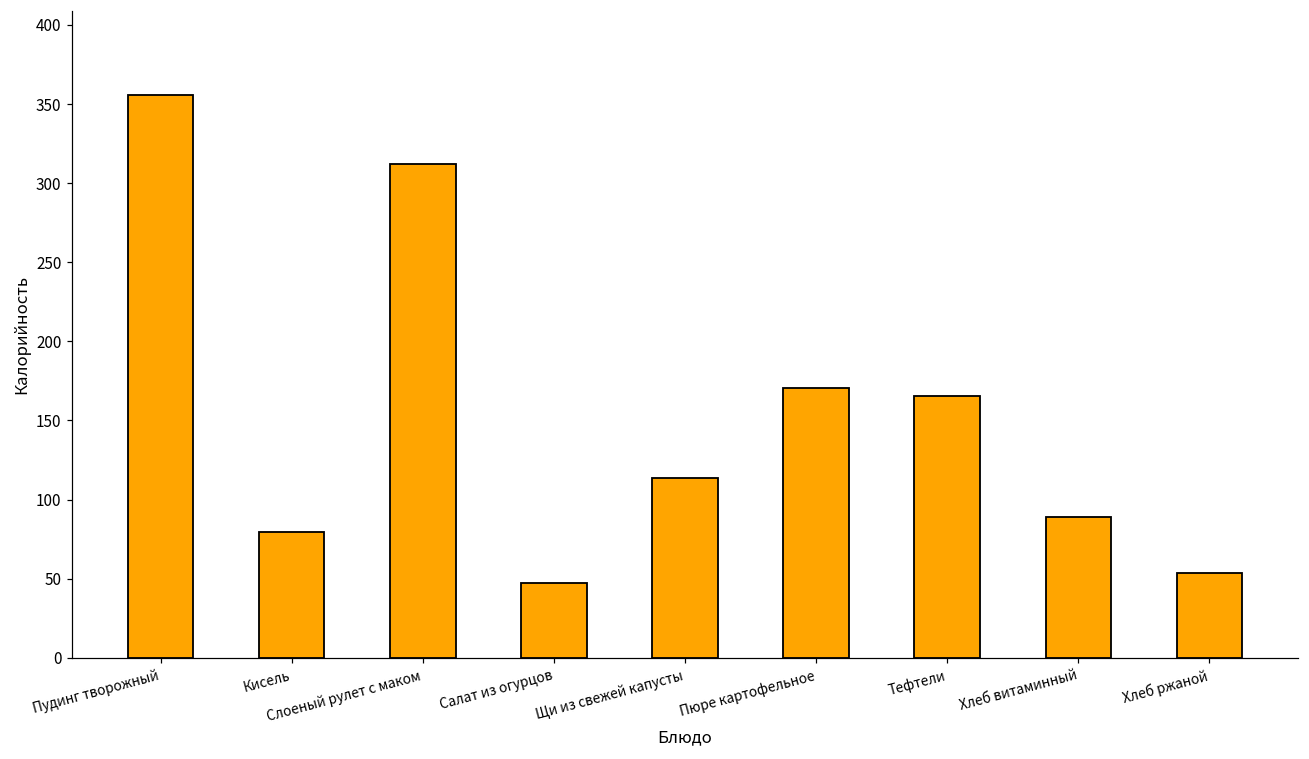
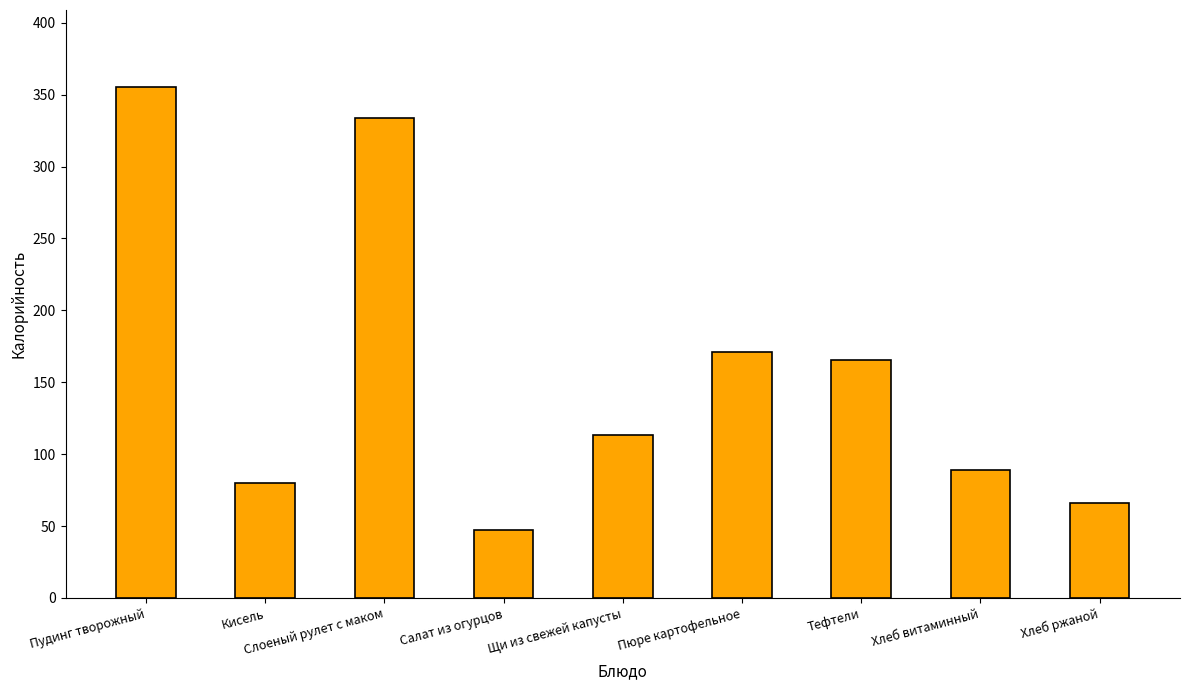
Слоеный рулет с маком: 312 -> 334
Хлеб ржаной: 53 -> 66
